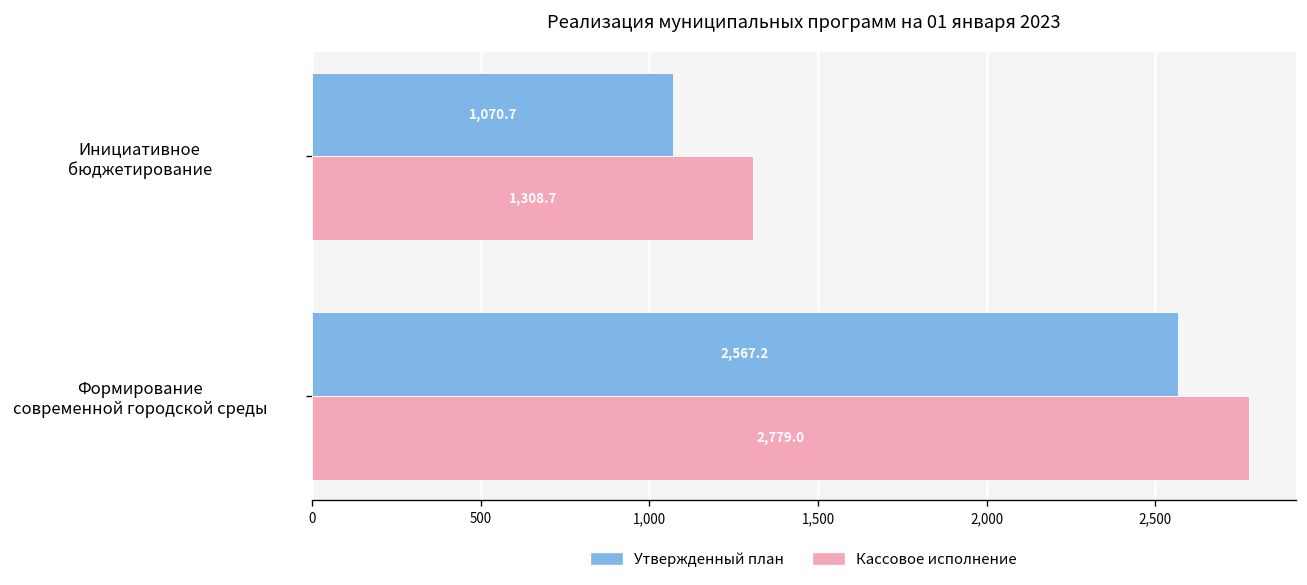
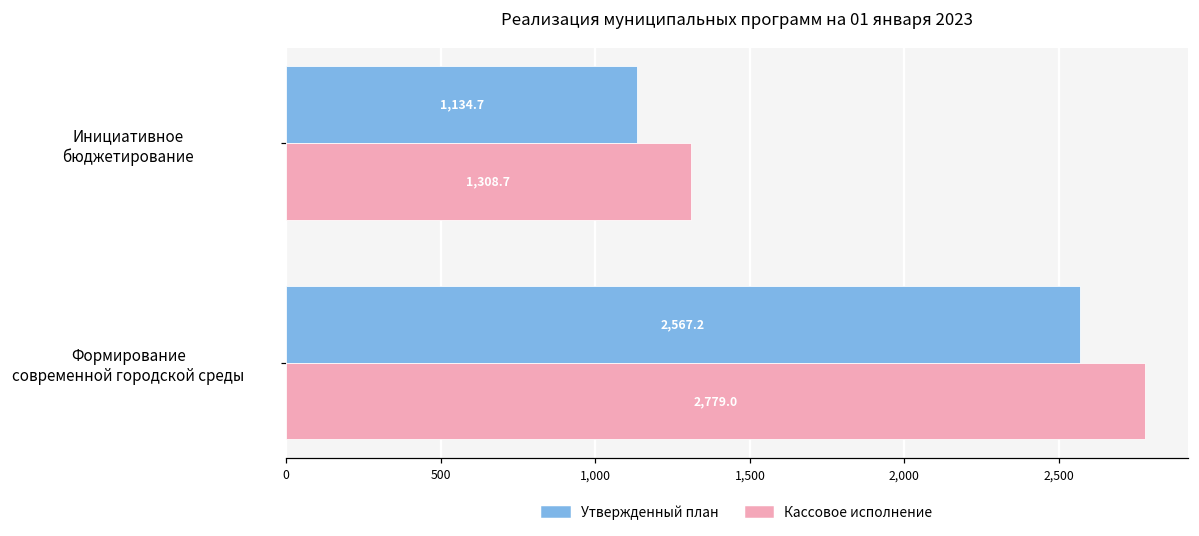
Утвержденный план, Инициативное бюджетирование: 1,070.7 -> 1,134.7
